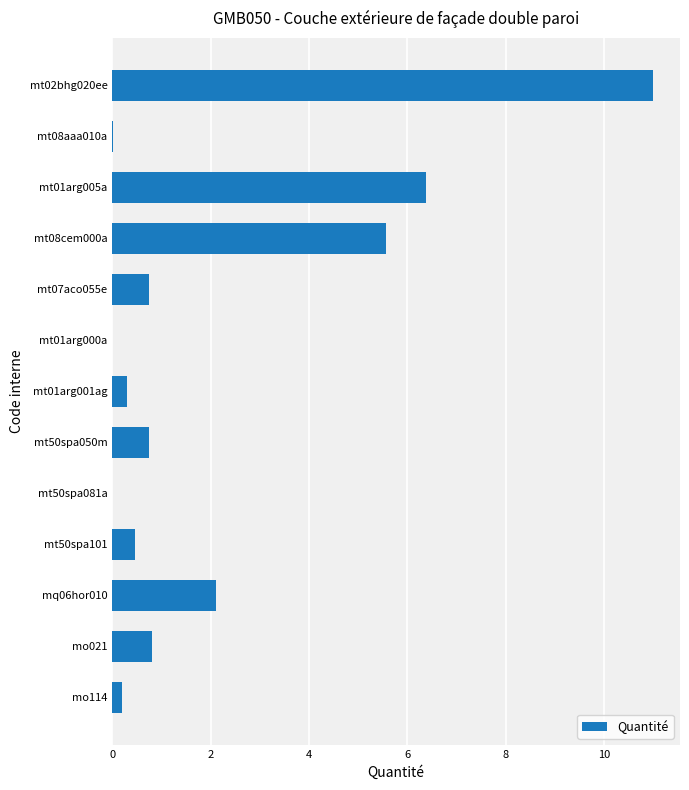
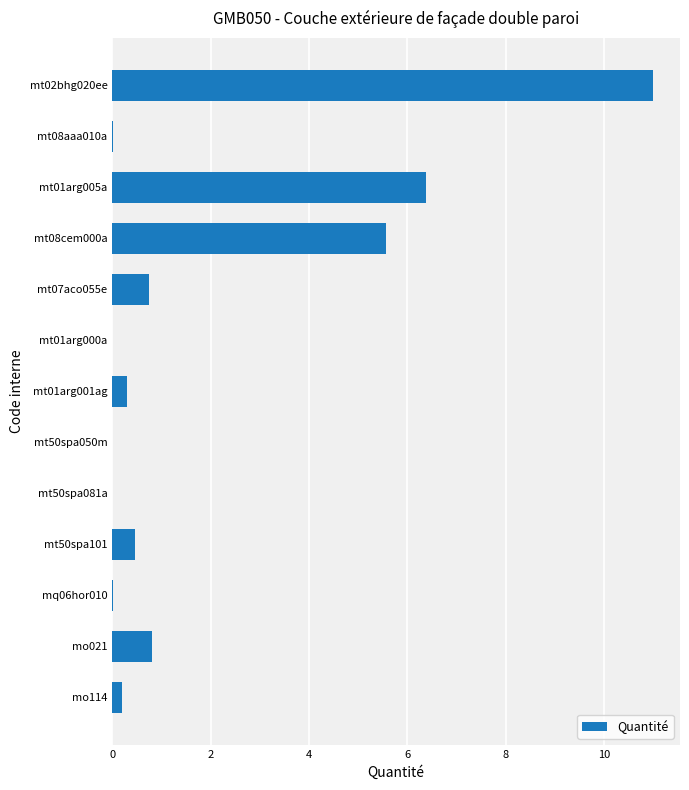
mt50spa050m: 0.7 -> 0.0
mq06hor010: 2.1 -> 0.0
